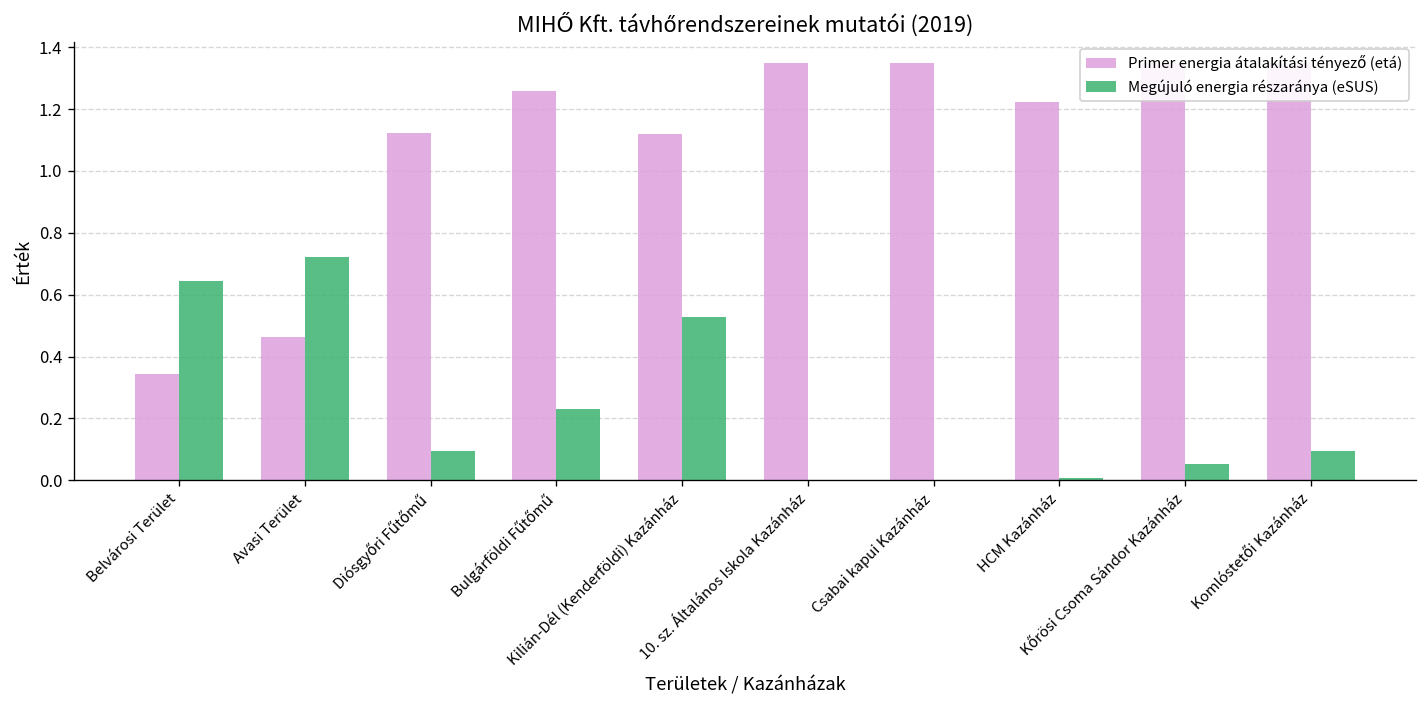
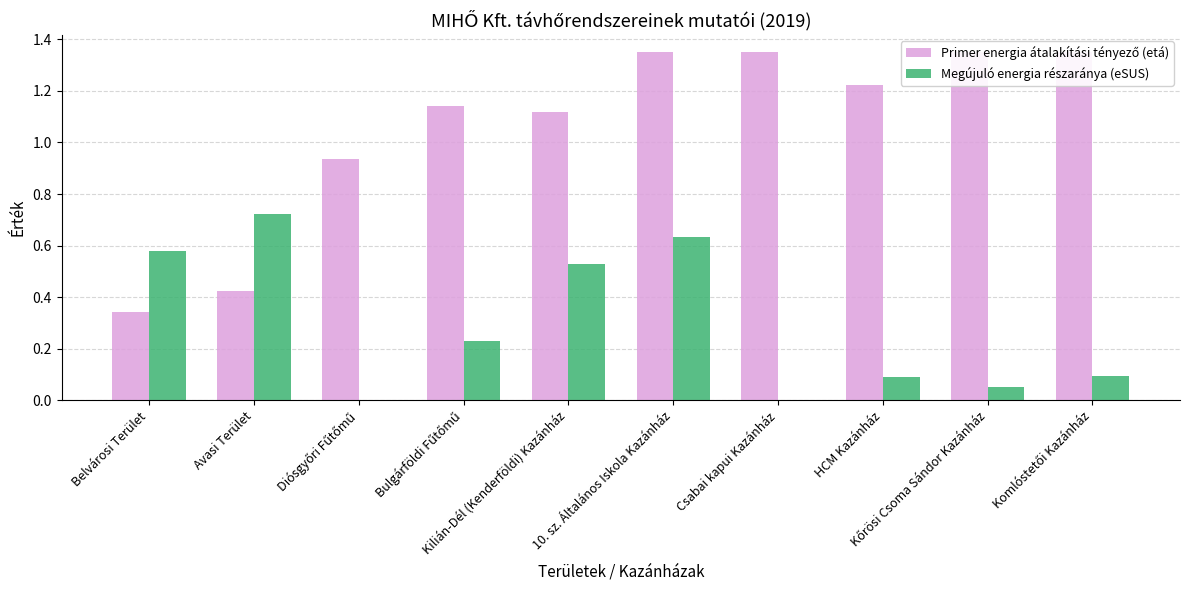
Megújuló energia részaránya (eSUS), Belvárosi Terület: 0.64 -> 0.58
Primer energia átalakítási tényező (etá), Avasi Terület: 0.46 -> 0.42
Primer energia átalakítási tényező (etá), Diósgyőri Fűtőmű: 1.12 -> 0.94
Megújuló energia részaránya (eSUS), Diósgyőri Fűtőmű: 0.09 -> 0.00
Primer energia átalakítási tényező (etá), Bulgárföldi Fűtőmű: 1.26 -> 1.14
Megújuló energia részaránya (eSUS), 10. sz. Általános Iskola Kazánház: 0.00 -> 0.63
Megújuló energia részaránya (eSUS), HCM Kazánház: 0.01 -> 0.09
